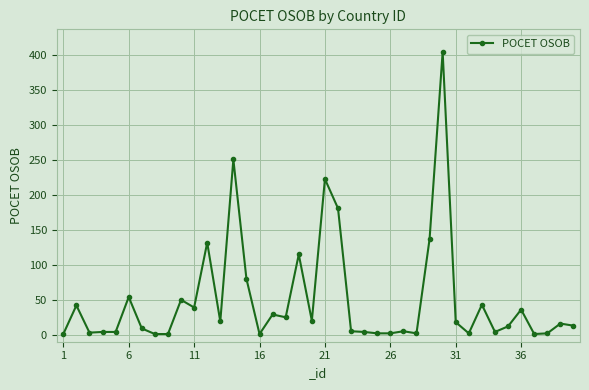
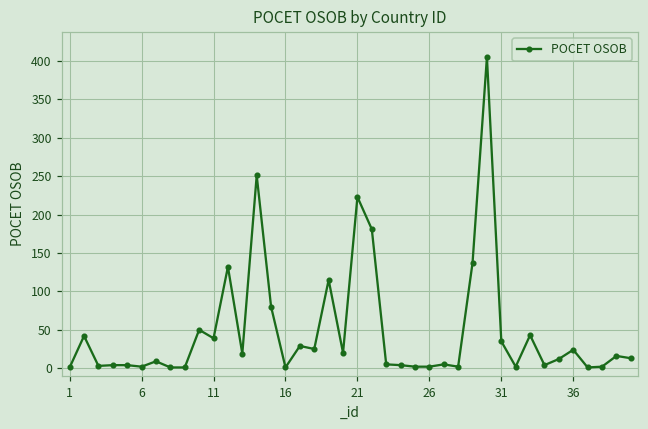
6: 50 -> 0
31: 20 -> 40
36: 40 -> 20
